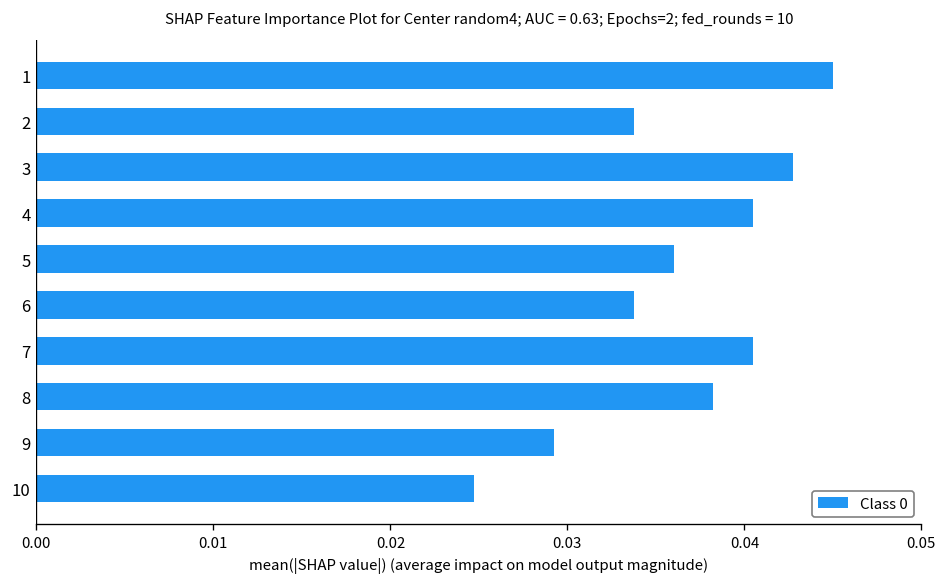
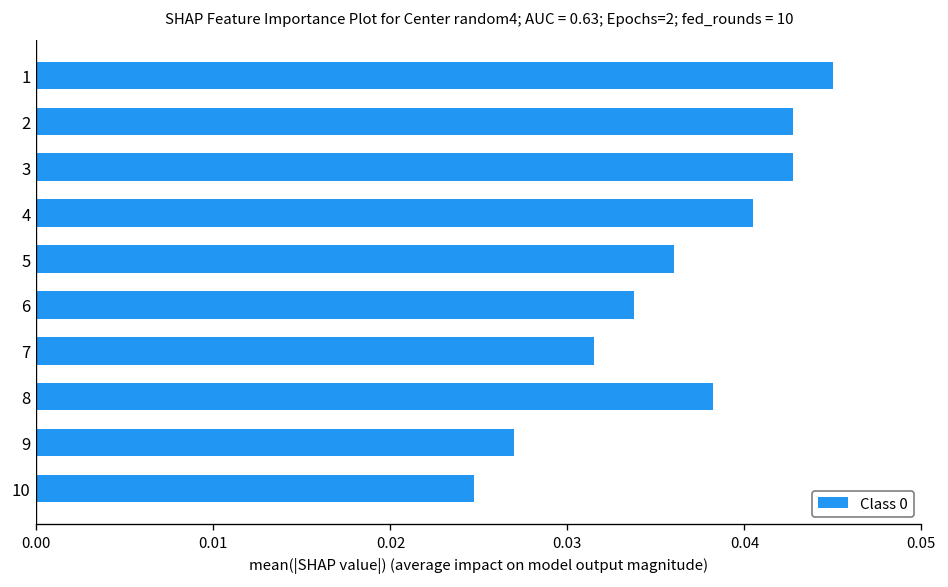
2: 0.0337 -> 0.0427
7: 0.0405 -> 0.0315
9: 0.0292 -> 0.0270
